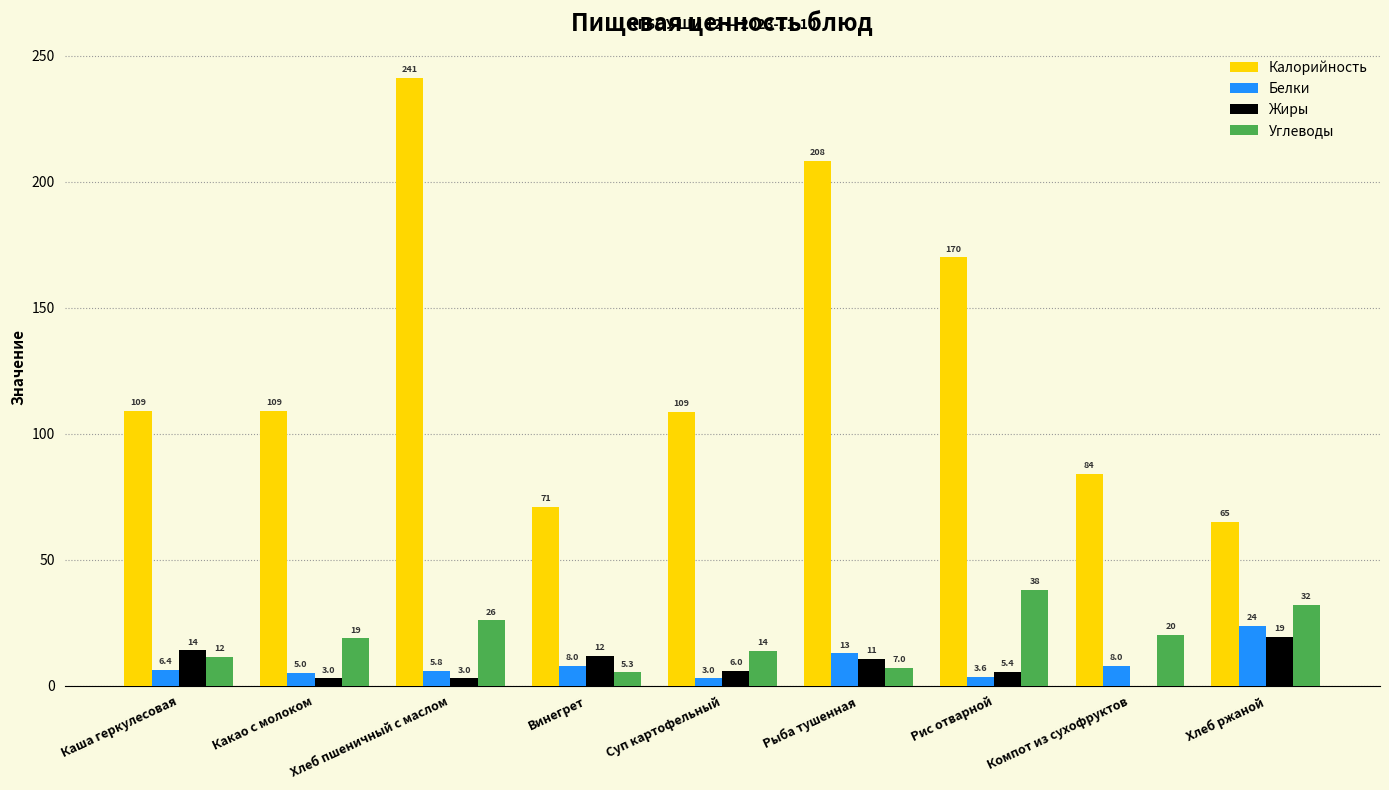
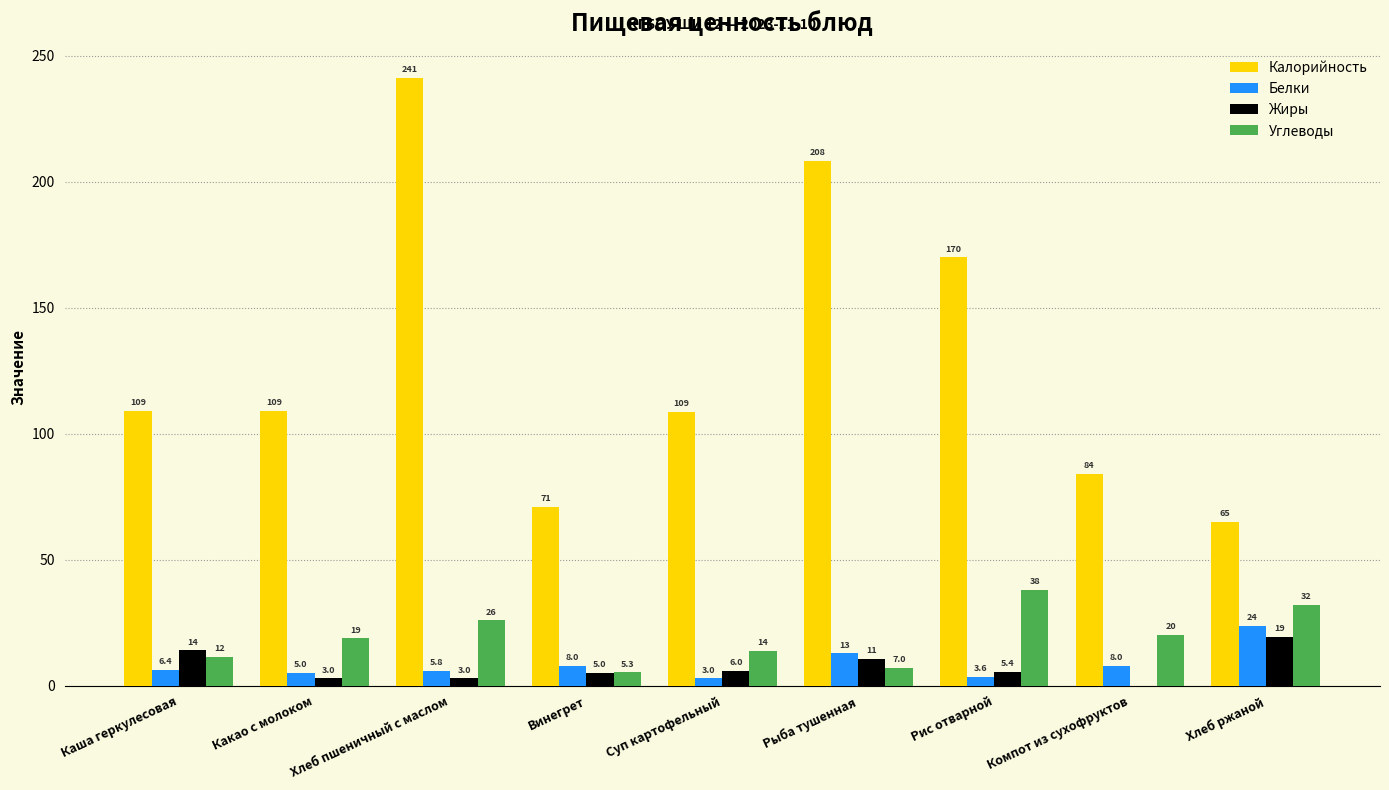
Жиры, Винегрет: 12 -> 5.0
